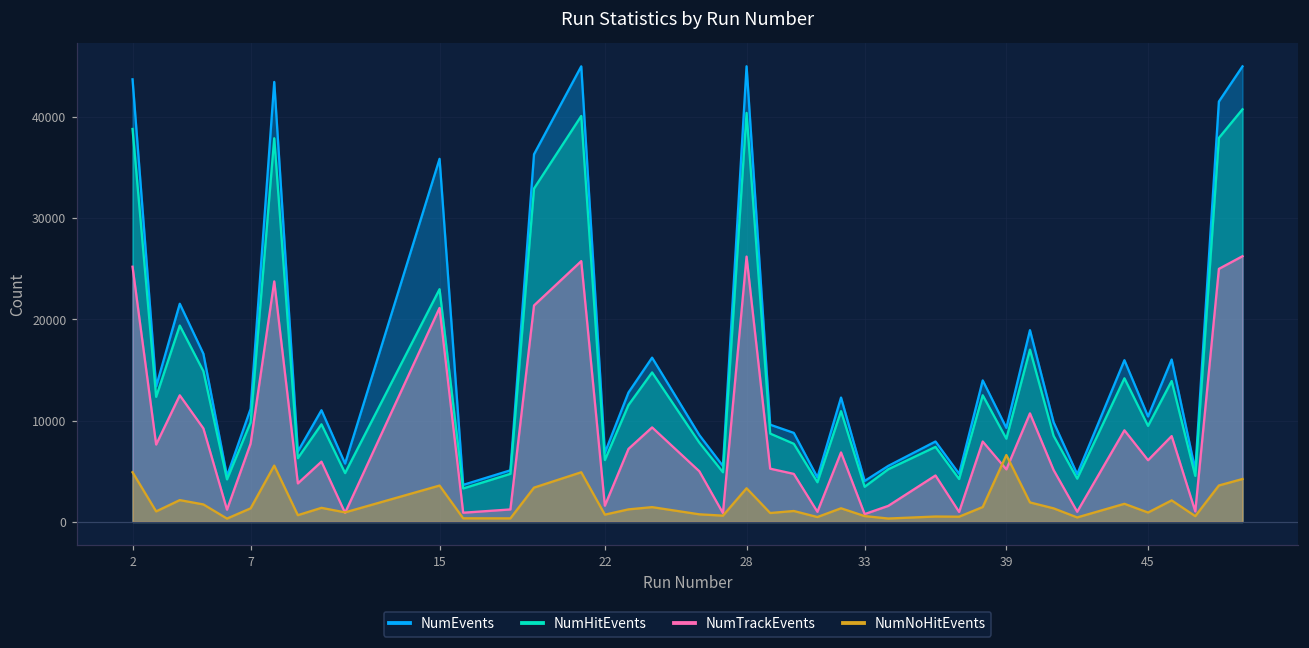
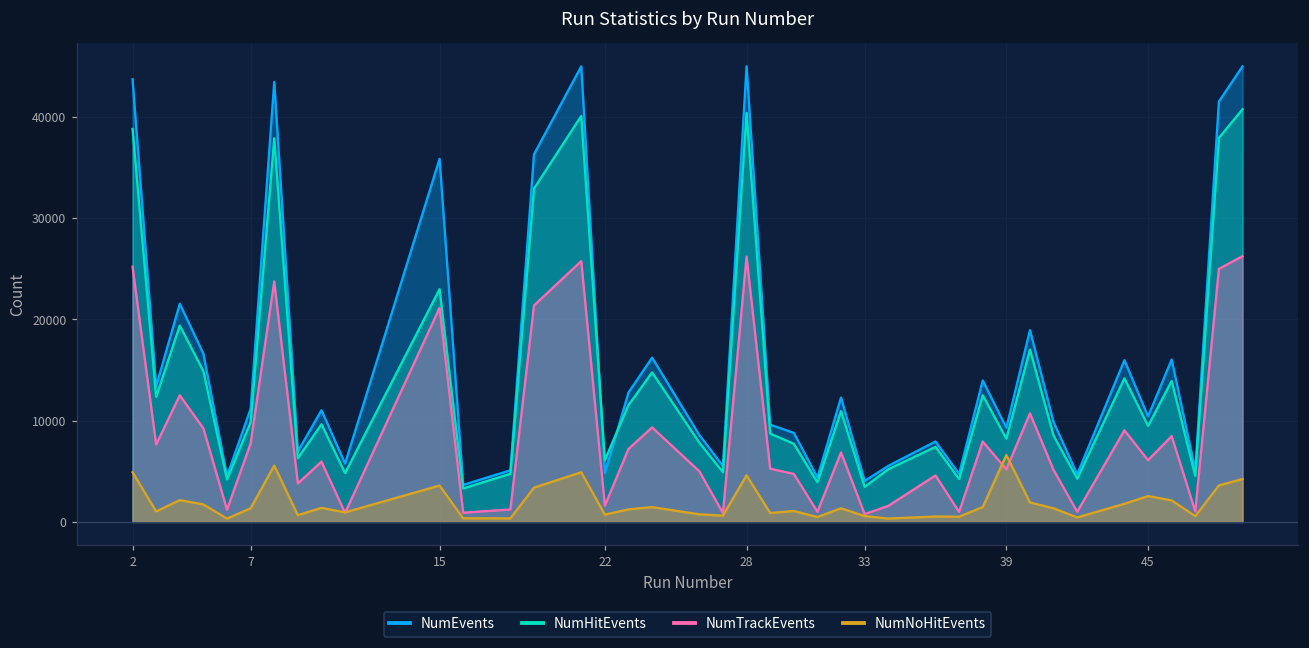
NumEvents, 22: 7000 -> 5000
NumNoHitEvents, 28: 3000 -> 5000
NumNoHitEvents, 45: 1000 -> 3000
